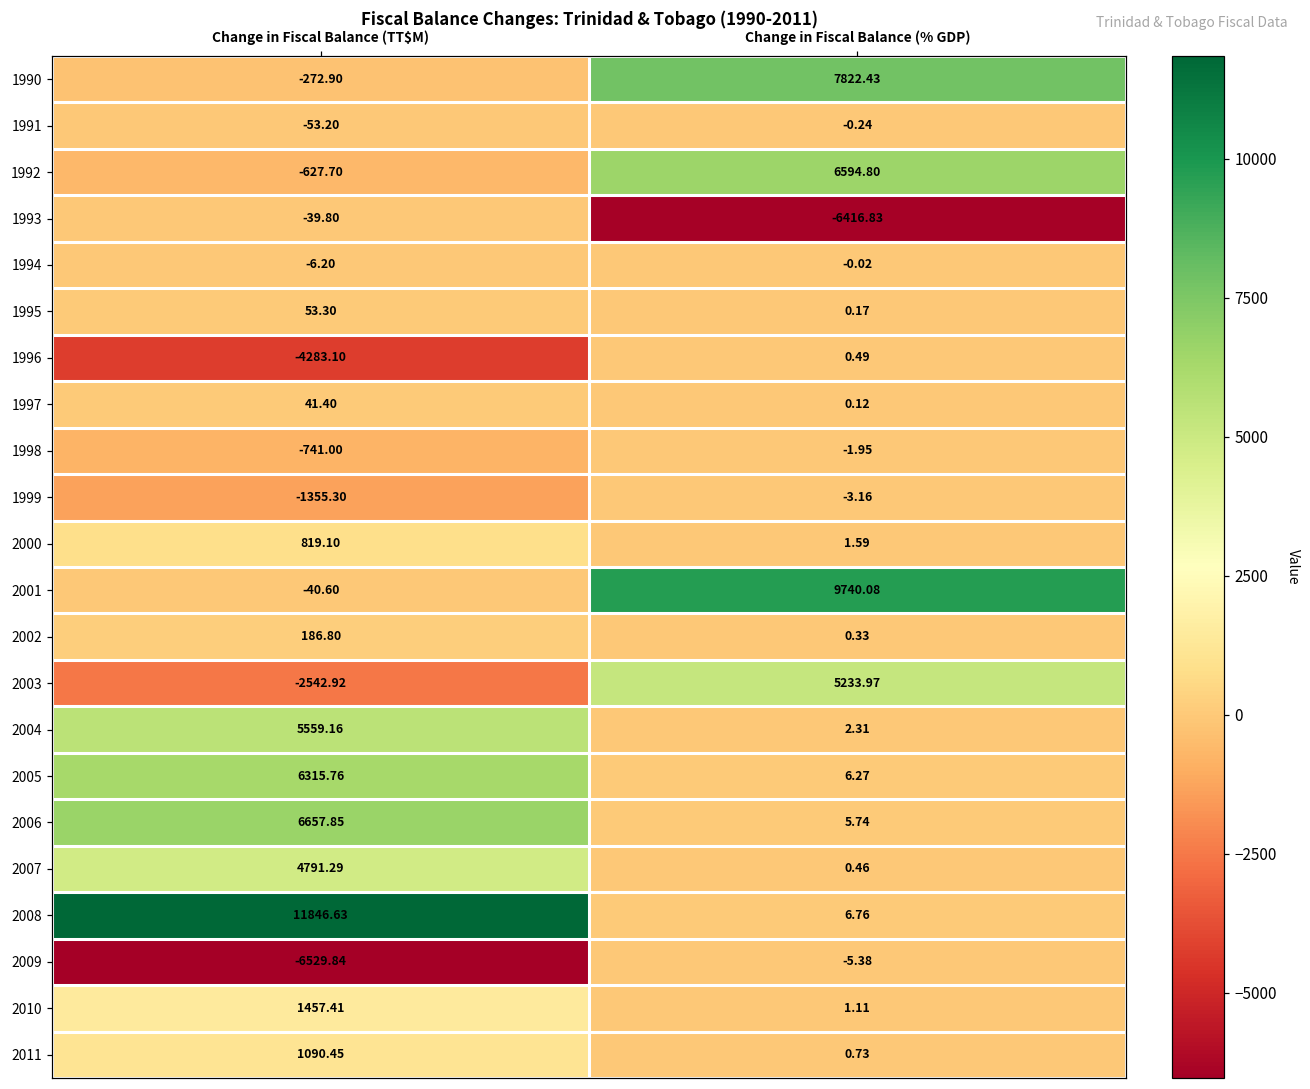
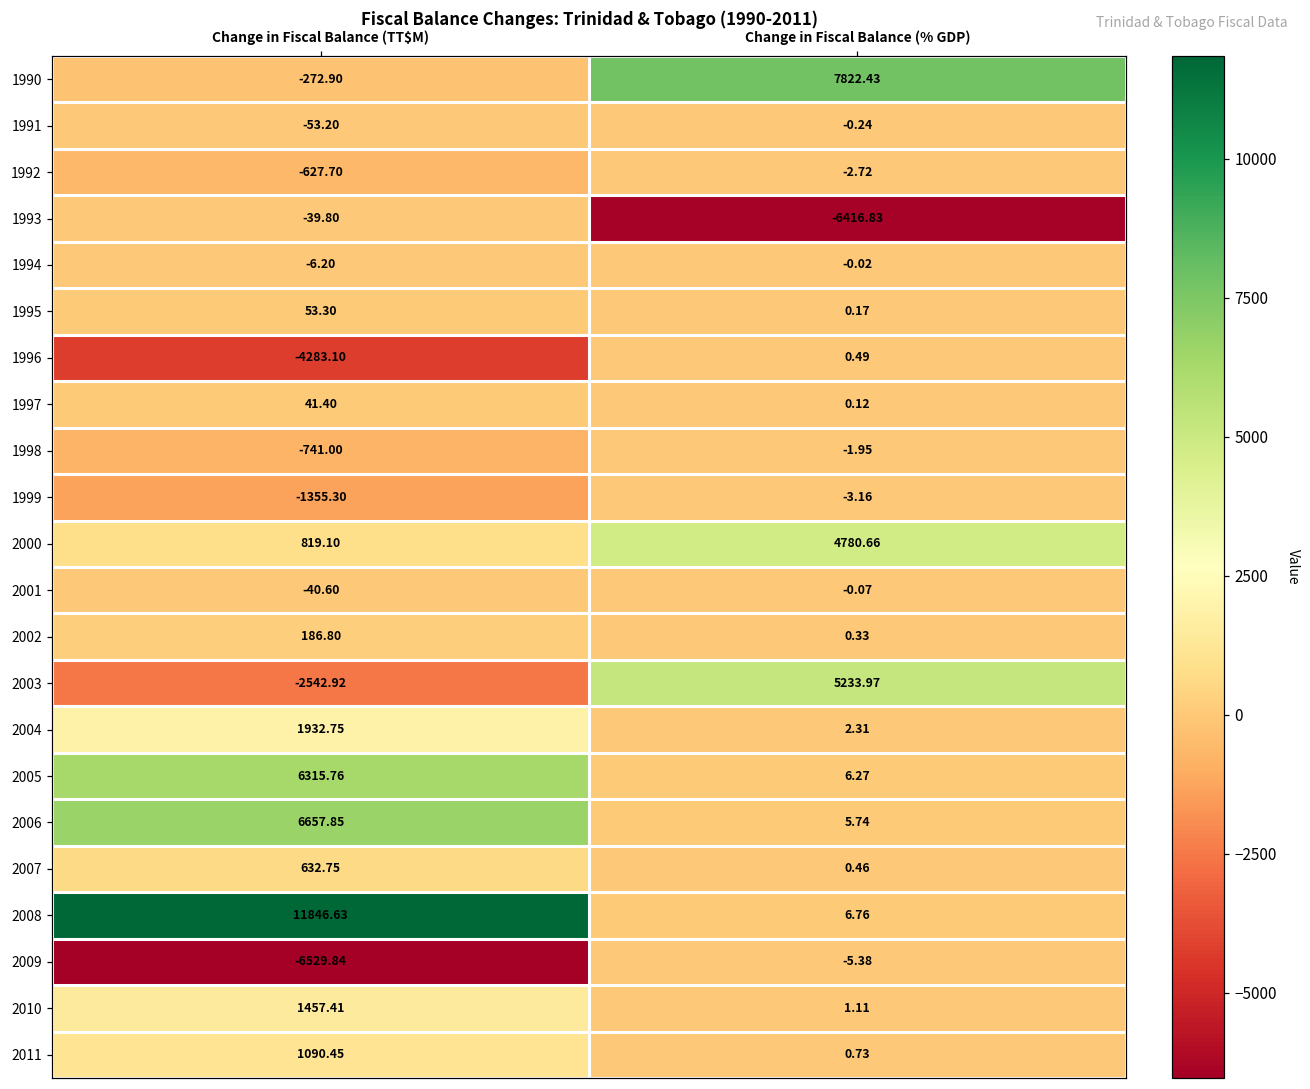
1992, Change in Fiscal Balance (% GDP): 6594.80 -> -2.72
2000, Change in Fiscal Balance (% GDP): 1.59 -> 4780.66
2001, Change in Fiscal Balance (% GDP): 9740.08 -> -0.07
2004, Change in Fiscal Balance (TT$M): 5559.16 -> 1932.75
2007, Change in Fiscal Balance (TT$M): 4791.29 -> 632.75
